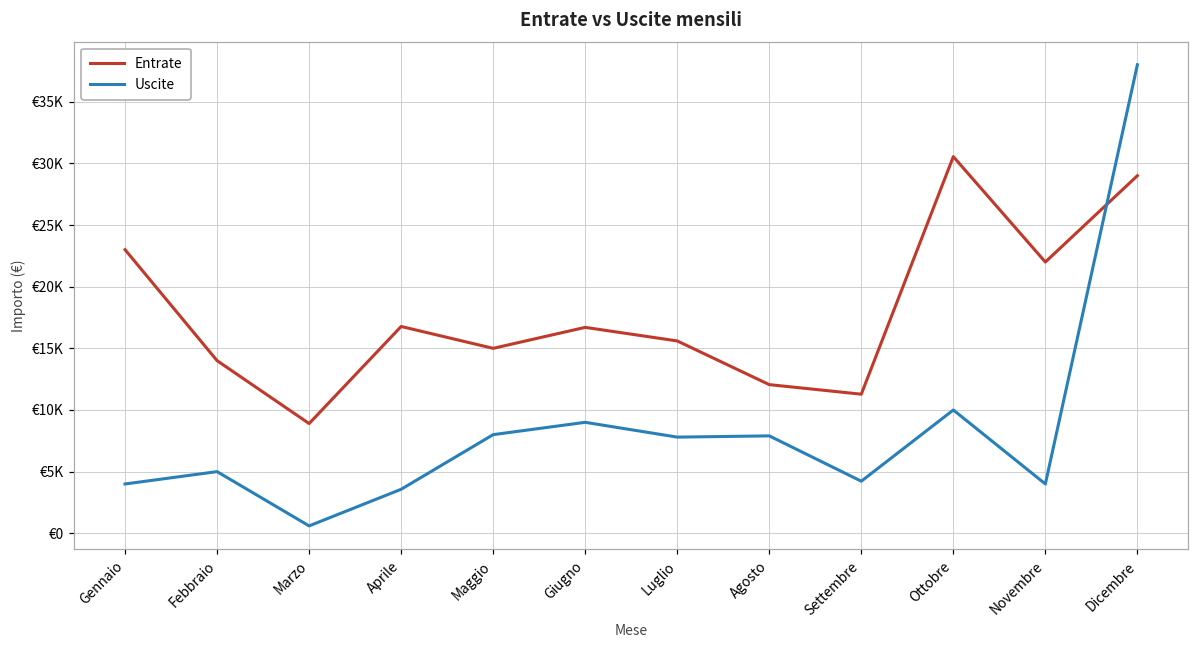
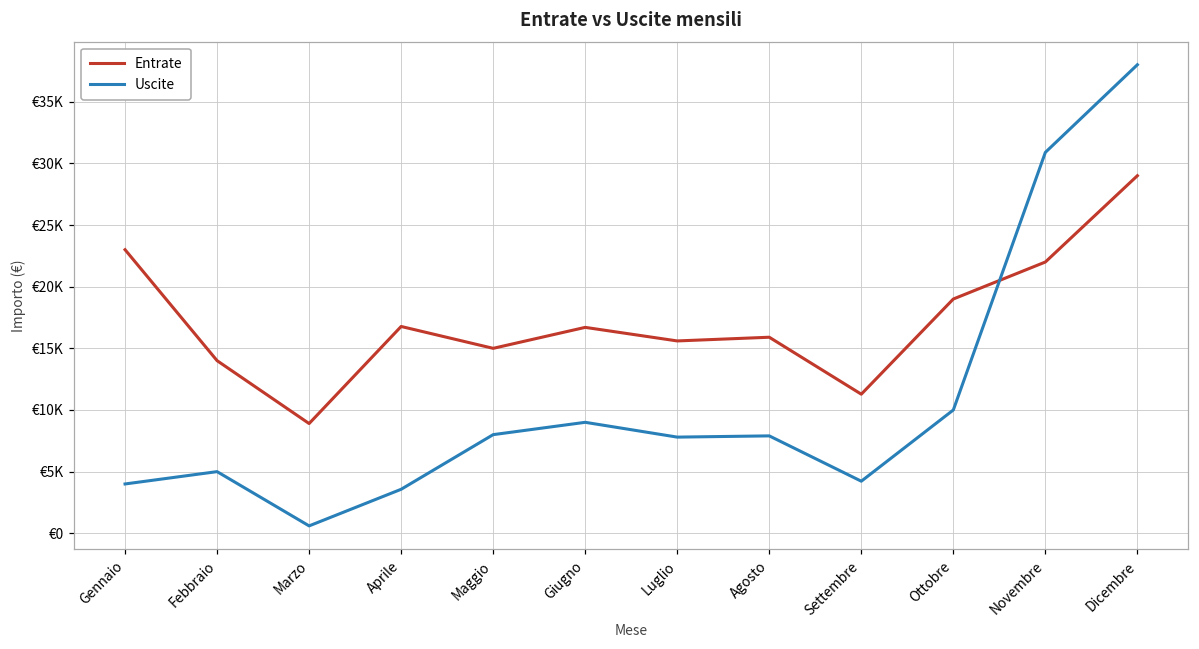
Entrate, Agosto: €12100 -> €15900
Entrate, Ottobre: €30500 -> €19000
Uscite, Novembre: €4000 -> €30900
